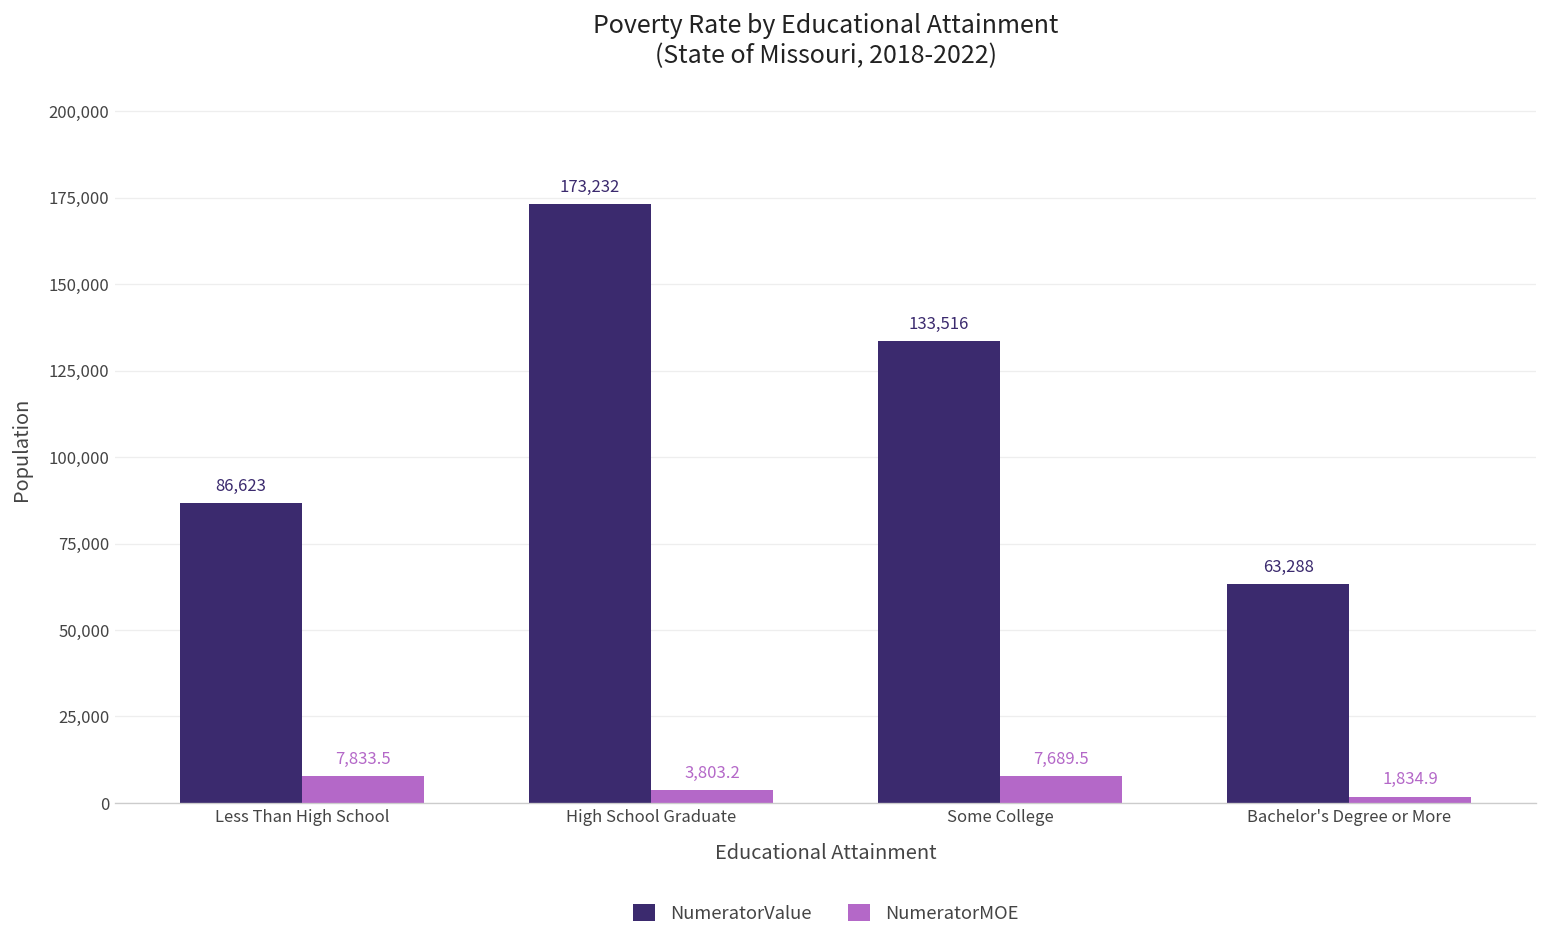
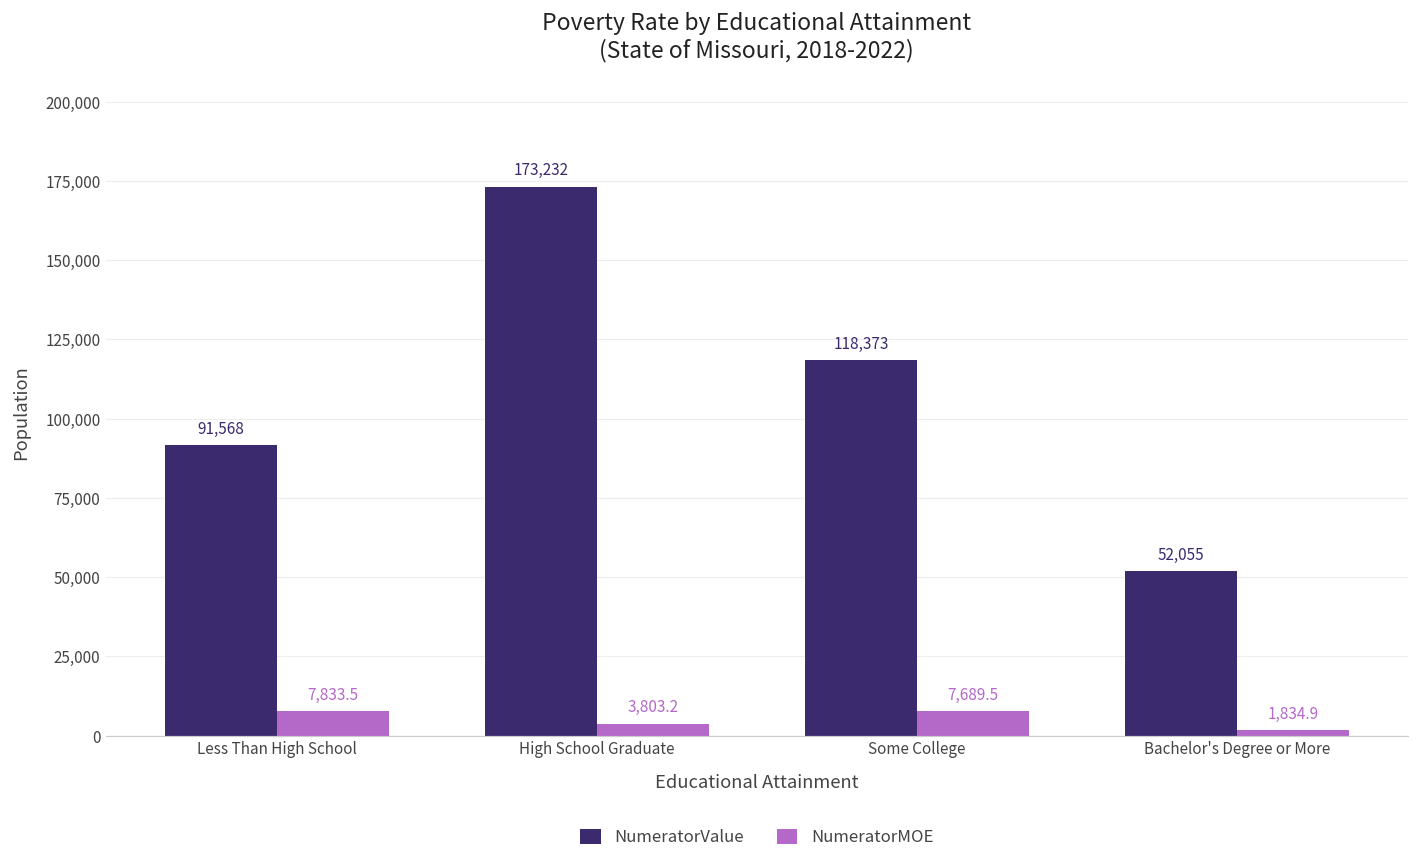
NumeratorValue, Less Than High School: 86,623 -> 91,568
NumeratorValue, Some College: 133,516 -> 118,373
NumeratorValue, Bachelor's Degree or More: 63,288 -> 52,055
